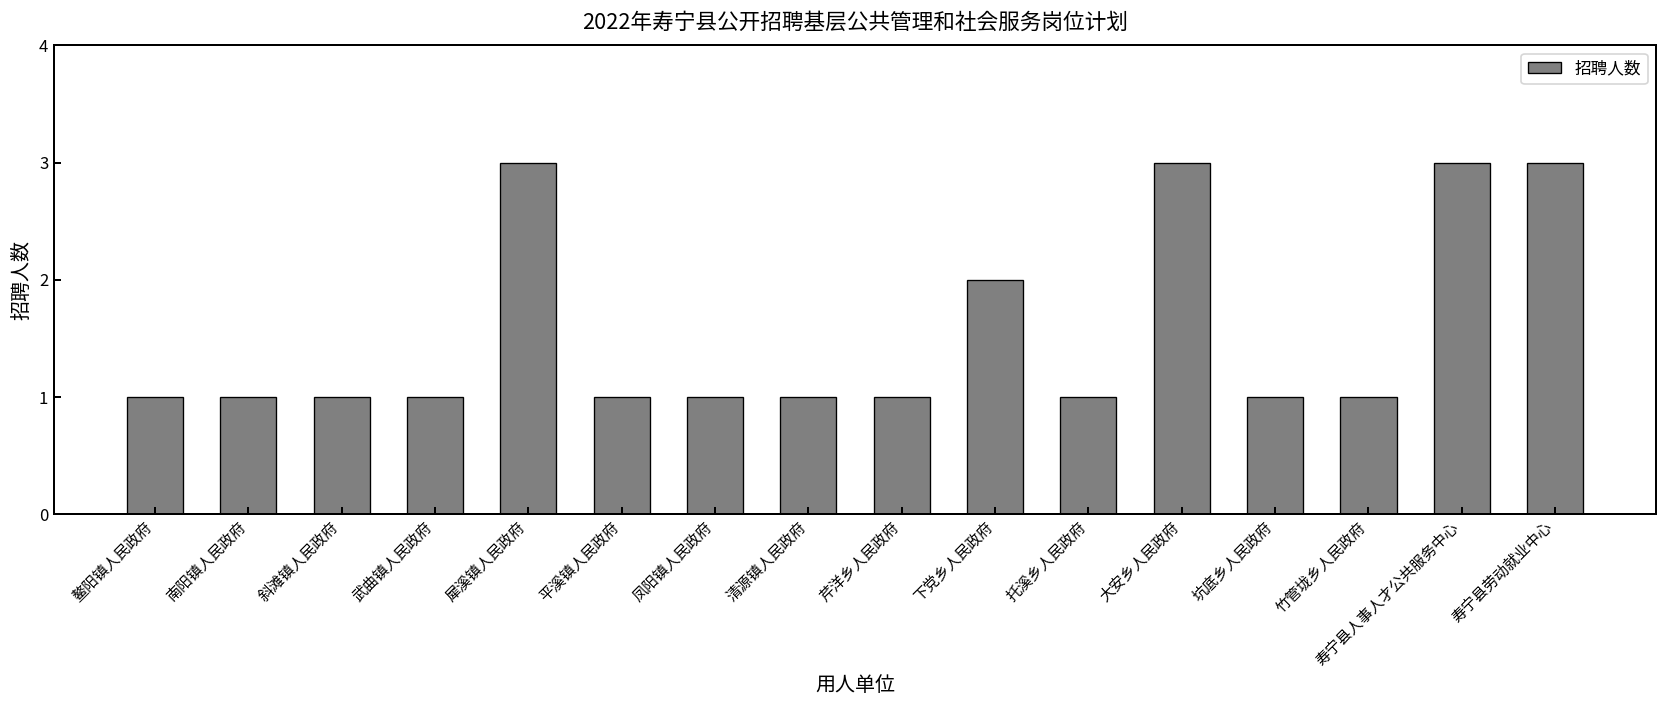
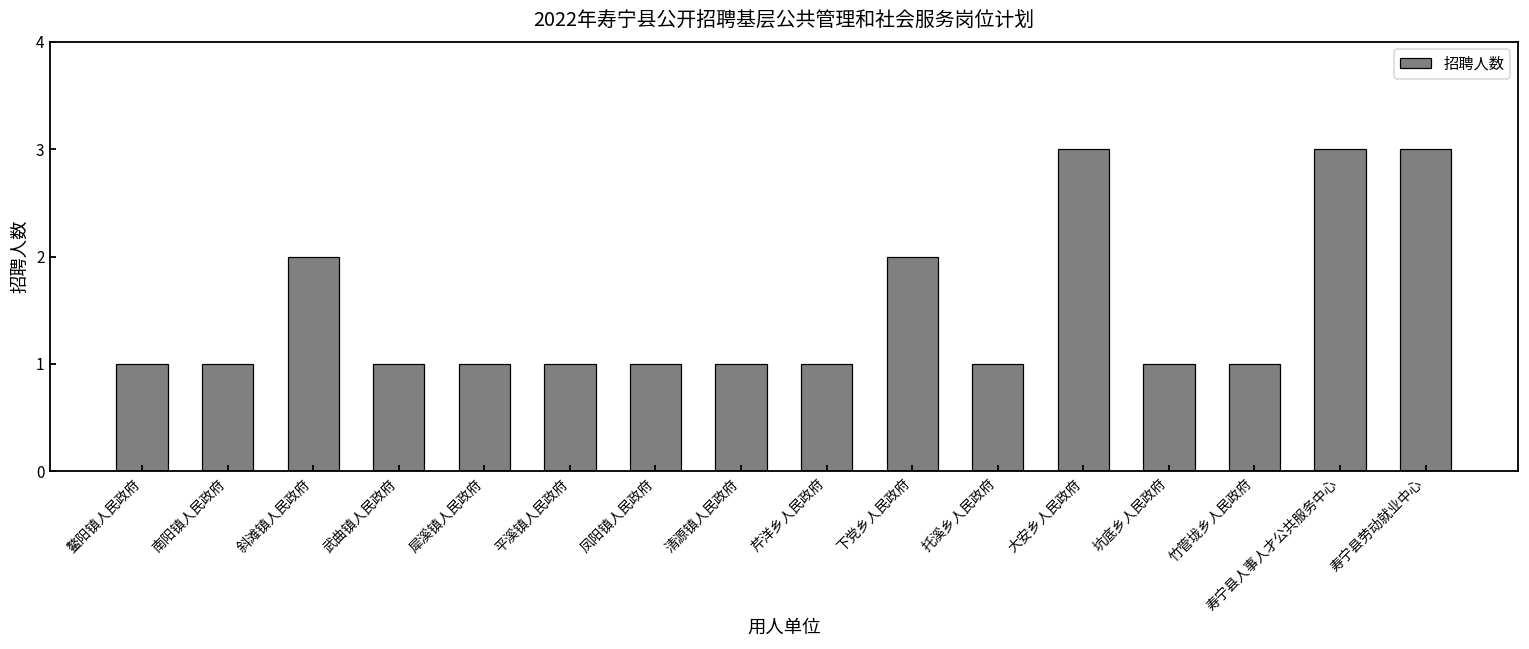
斜滩镇人民政府: 1 -> 2
犀溪镇人民政府: 3 -> 1
